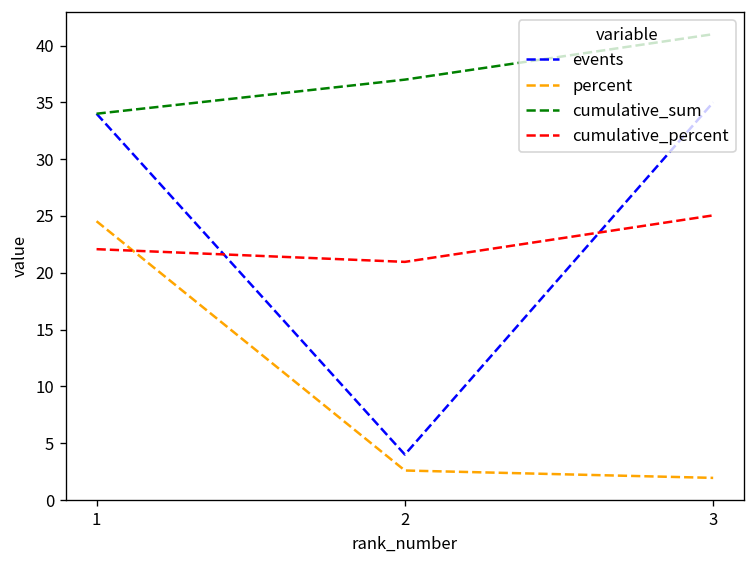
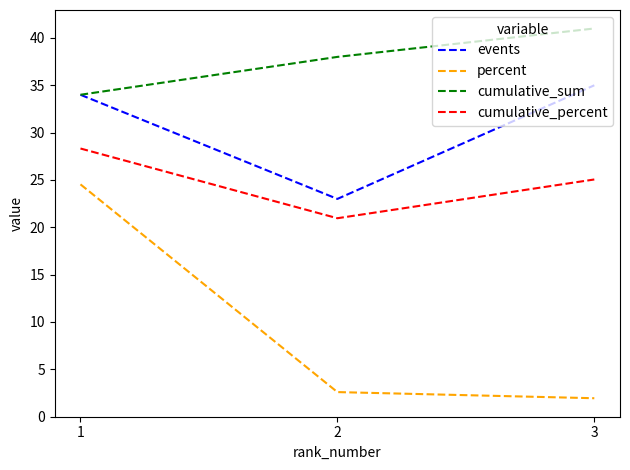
cumulative_percent, 1: 22 -> 28
events, 2: 4 -> 23
cumulative_sum, 2: 37 -> 38
